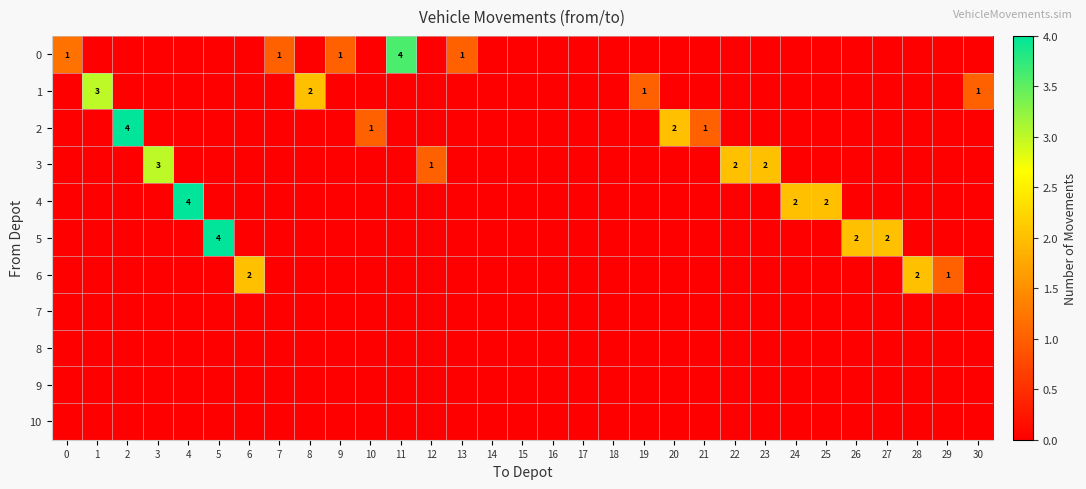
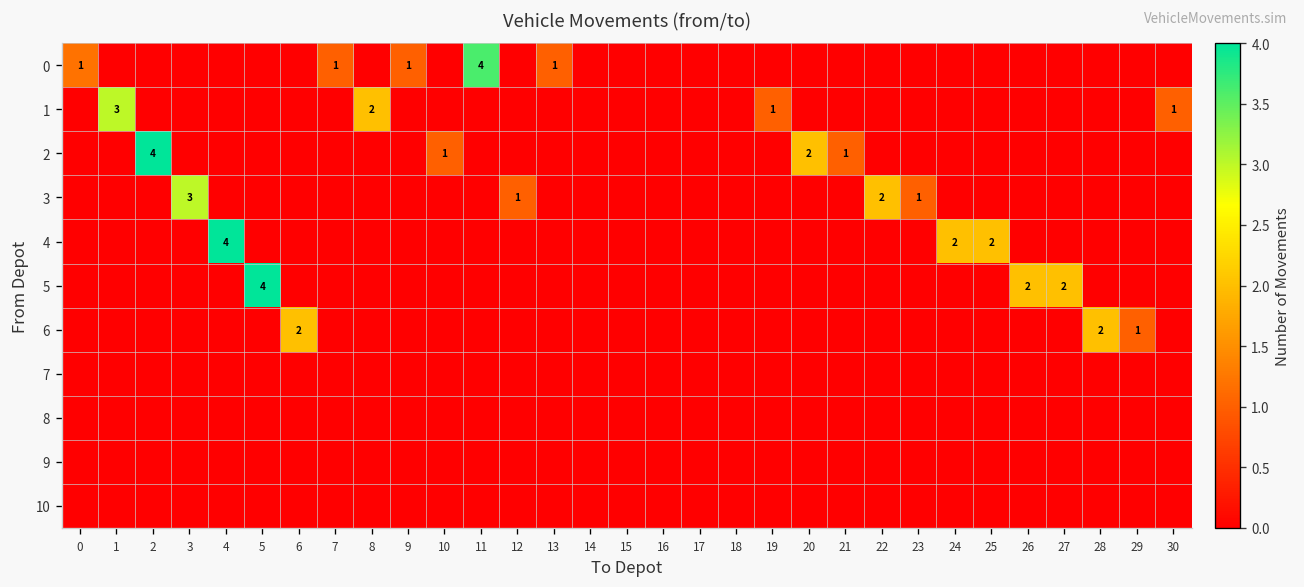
3, 23: 2 -> 1
